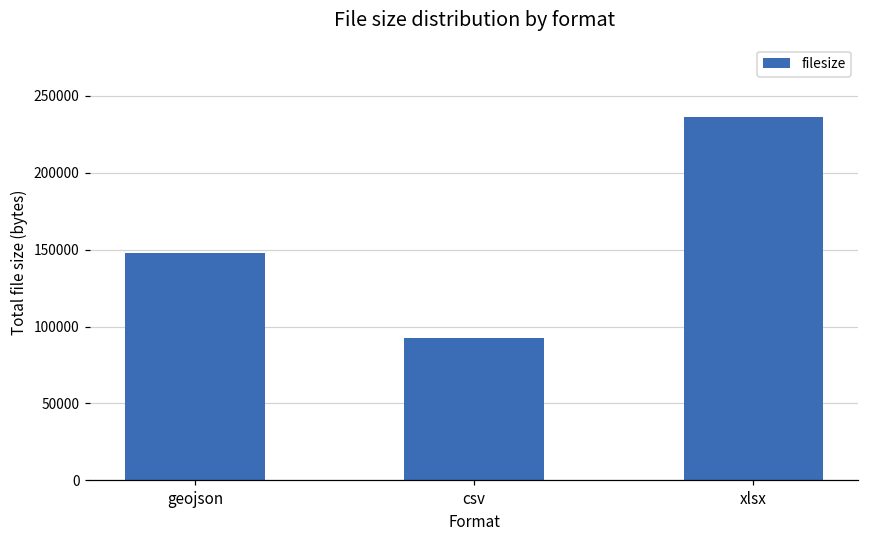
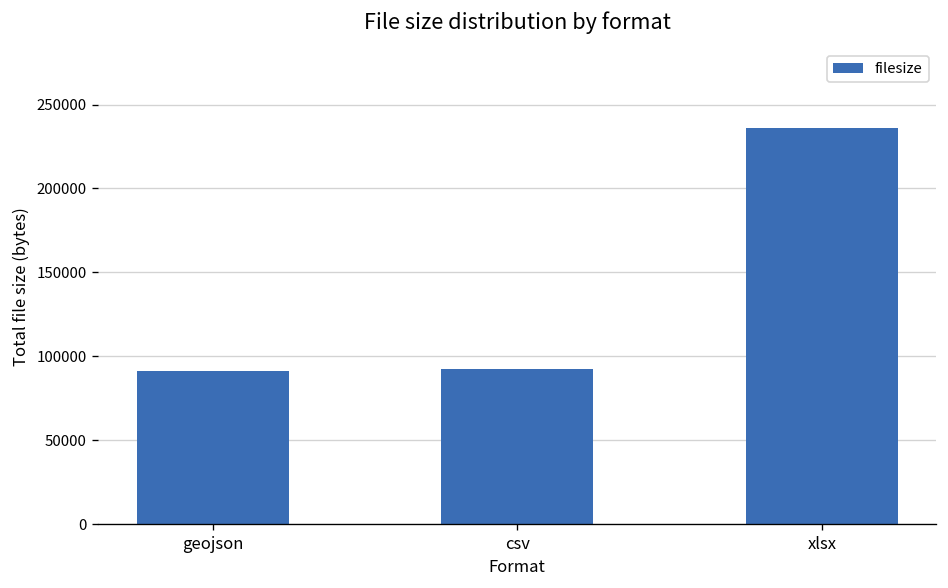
geojson: 148000 -> 91000
